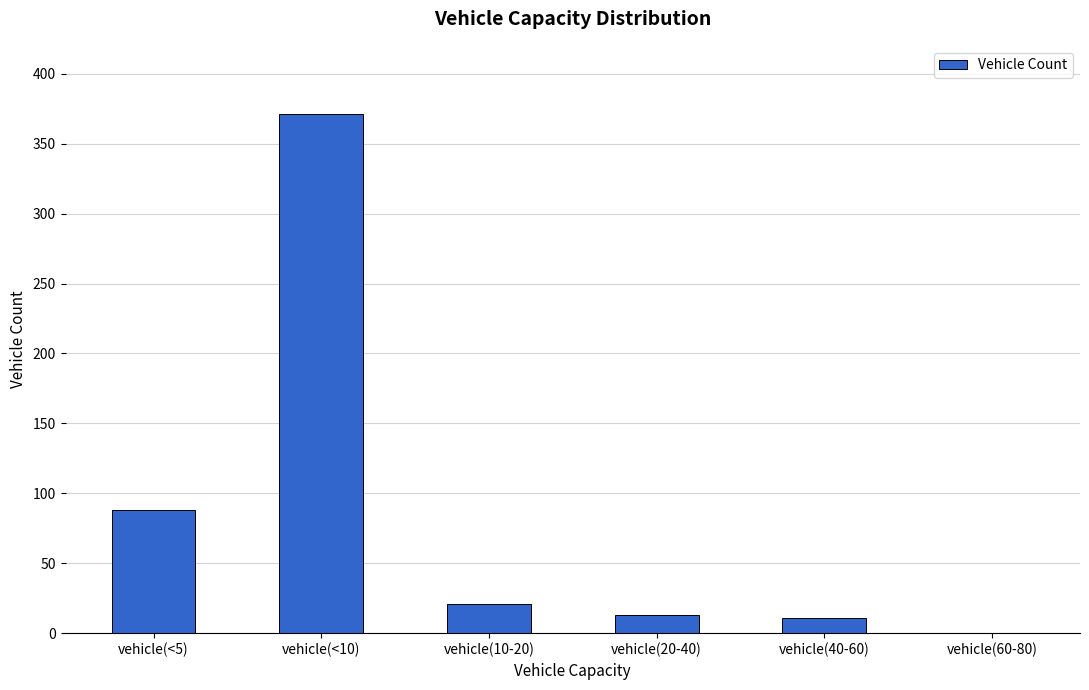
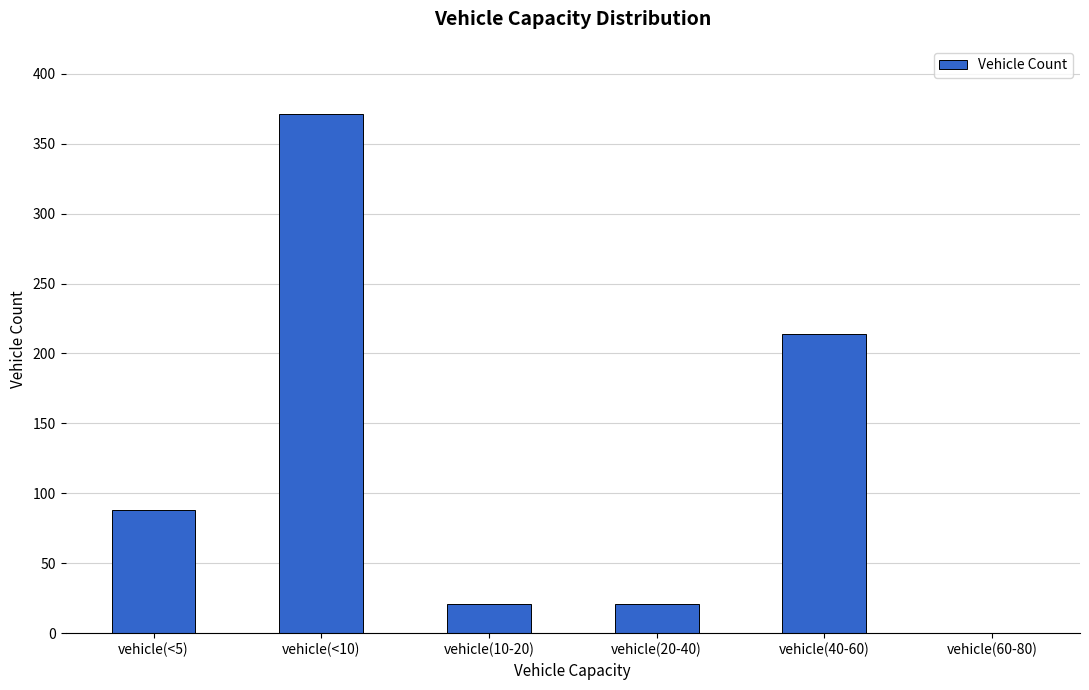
vehicle(20-40): 13 -> 21
vehicle(40-60): 11 -> 214
